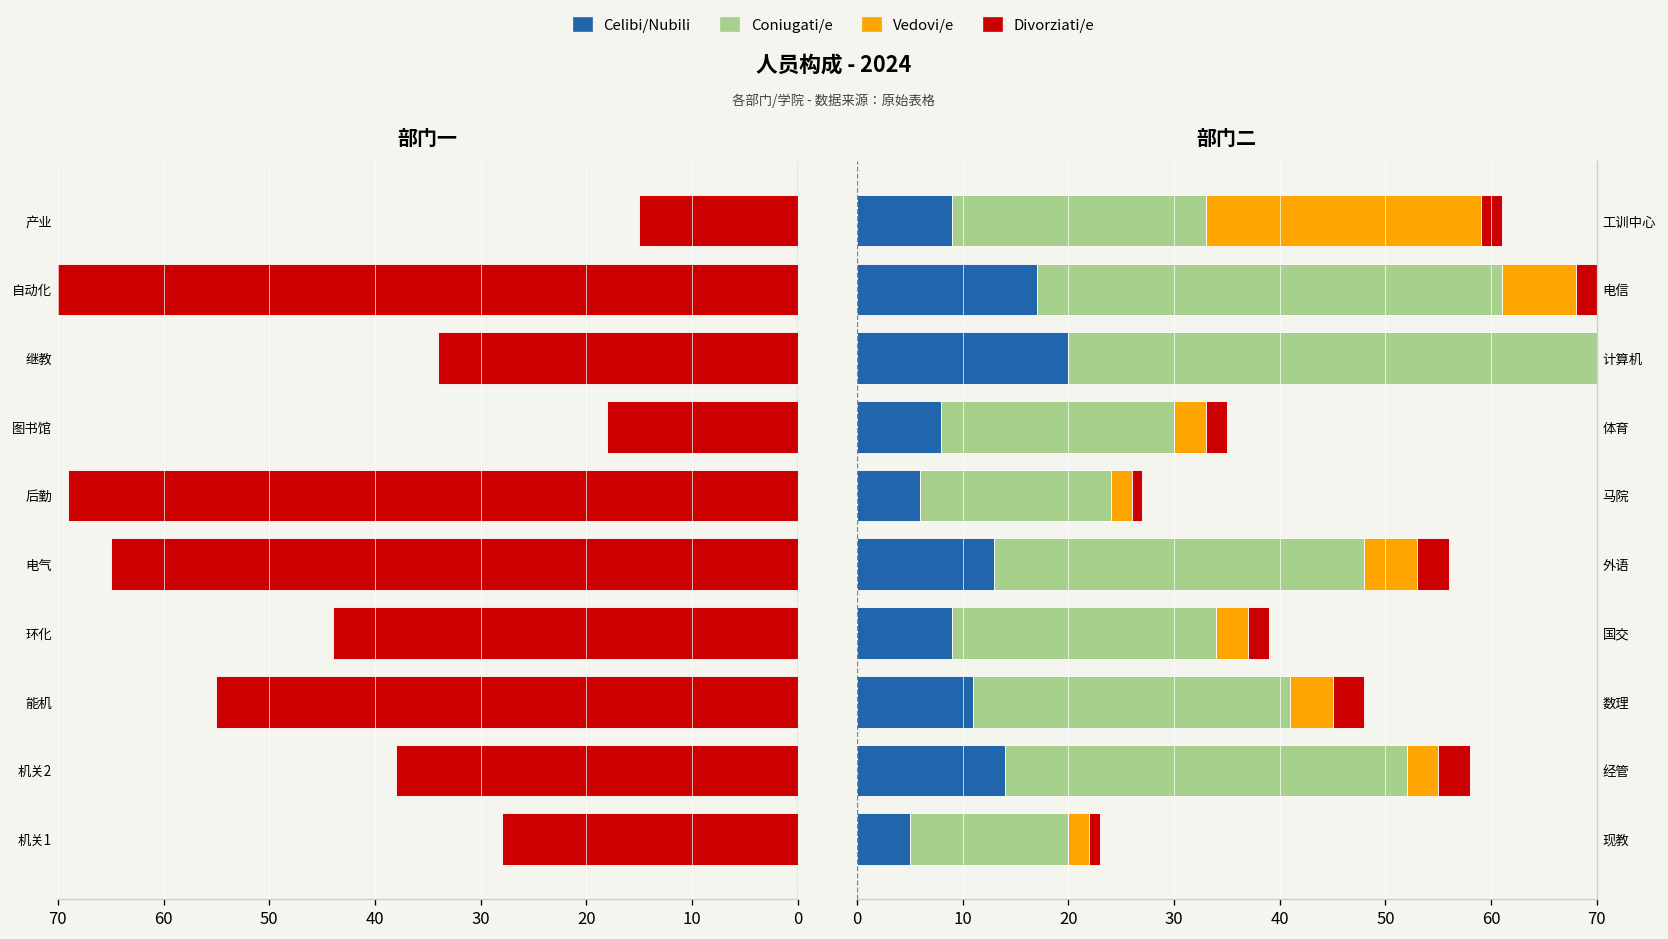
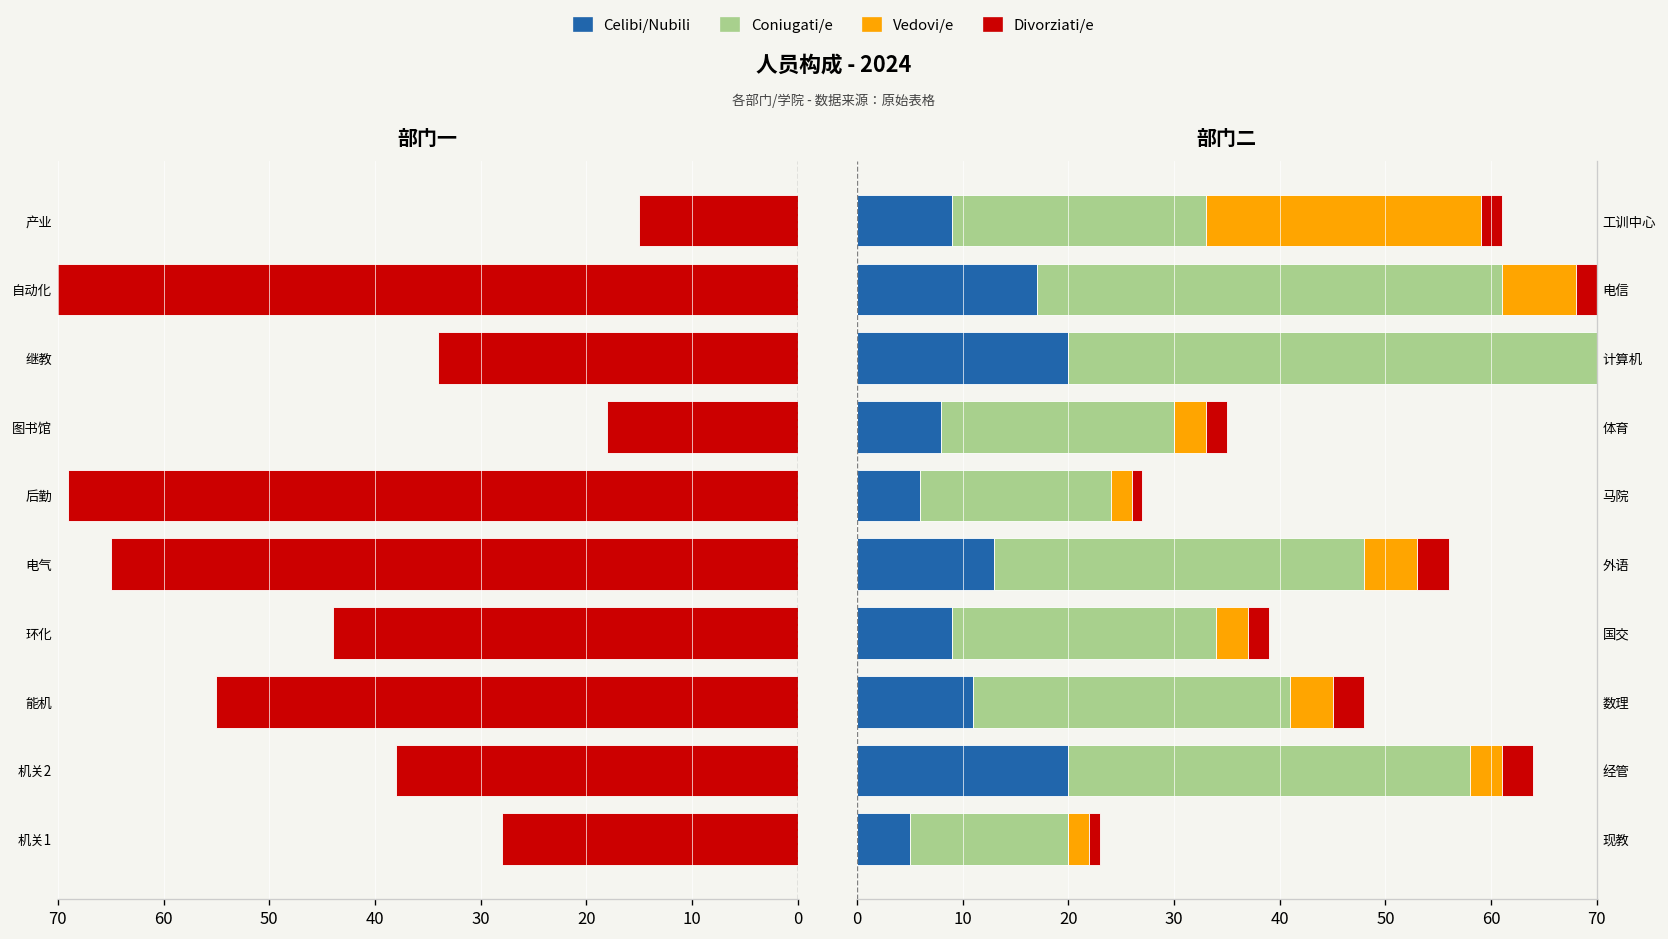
部门二, Celibi/Nubili, 经管: 14 -> 20
